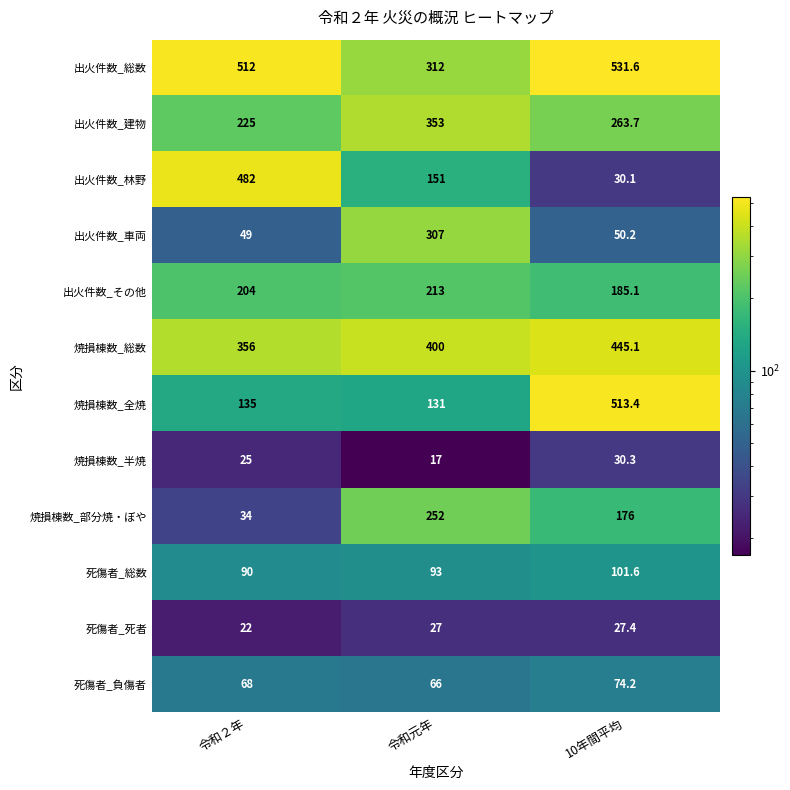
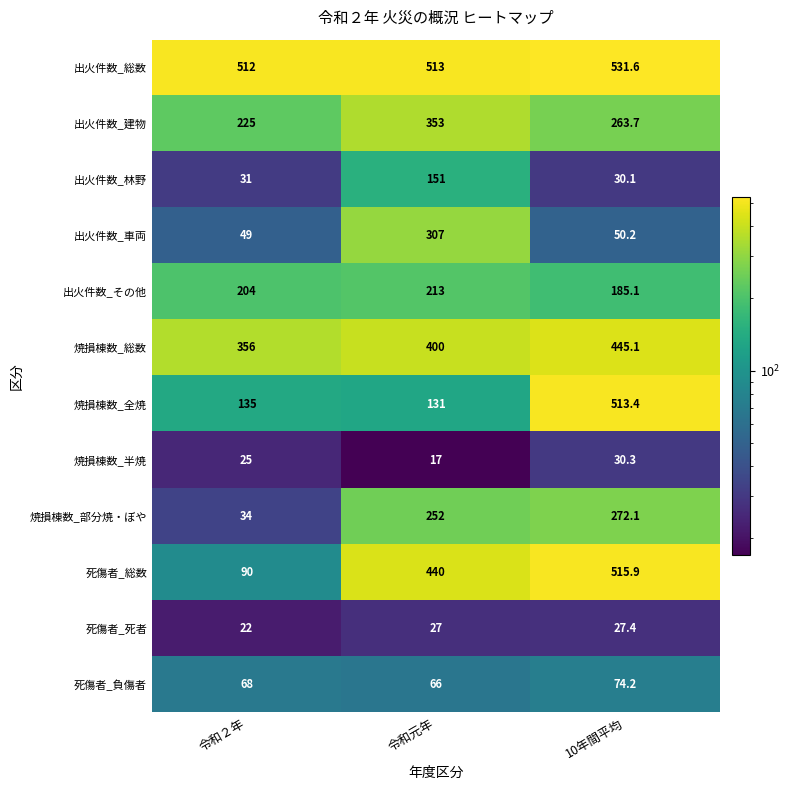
出火件数_総数, 令和元年: 312 -> 513
出火件数_林野, 令和２年: 482 -> 31
焼損棟数_部分焼・ぼや, 10年間平均: 176 -> 272.1
死傷者_総数, 令和元年: 93 -> 440
死傷者_総数, 10年間平均: 101.6 -> 515.9
